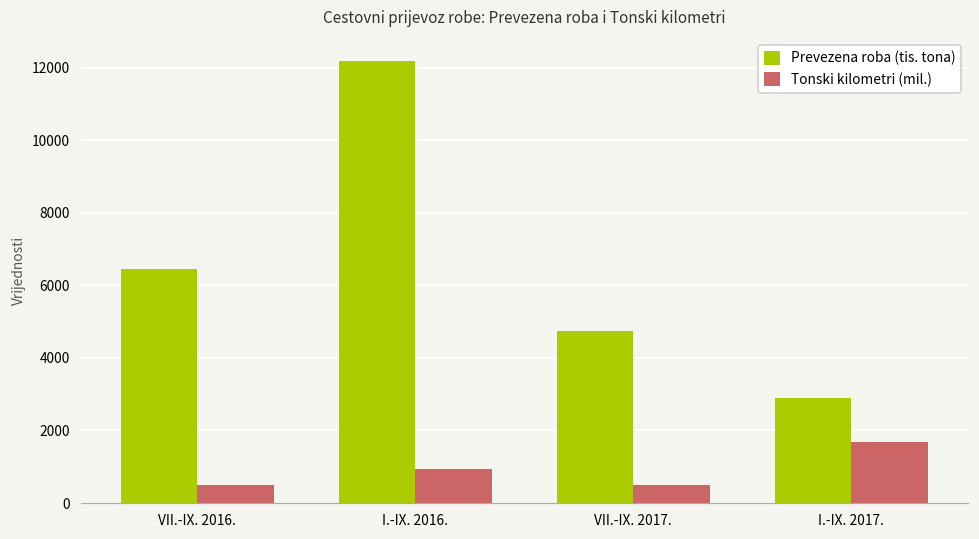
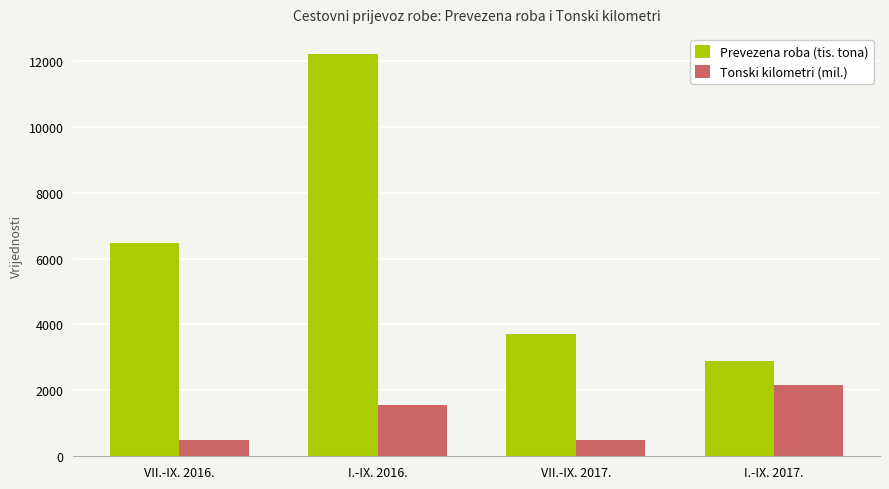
Tonski kilometri (mil.), I.-IX. 2016.: 900 -> 1600
Prevezena roba (tis. tona), VII.-IX. 2017.: 4800 -> 3700
Tonski kilometri (mil.), I.-IX. 2017.: 1700 -> 2200
